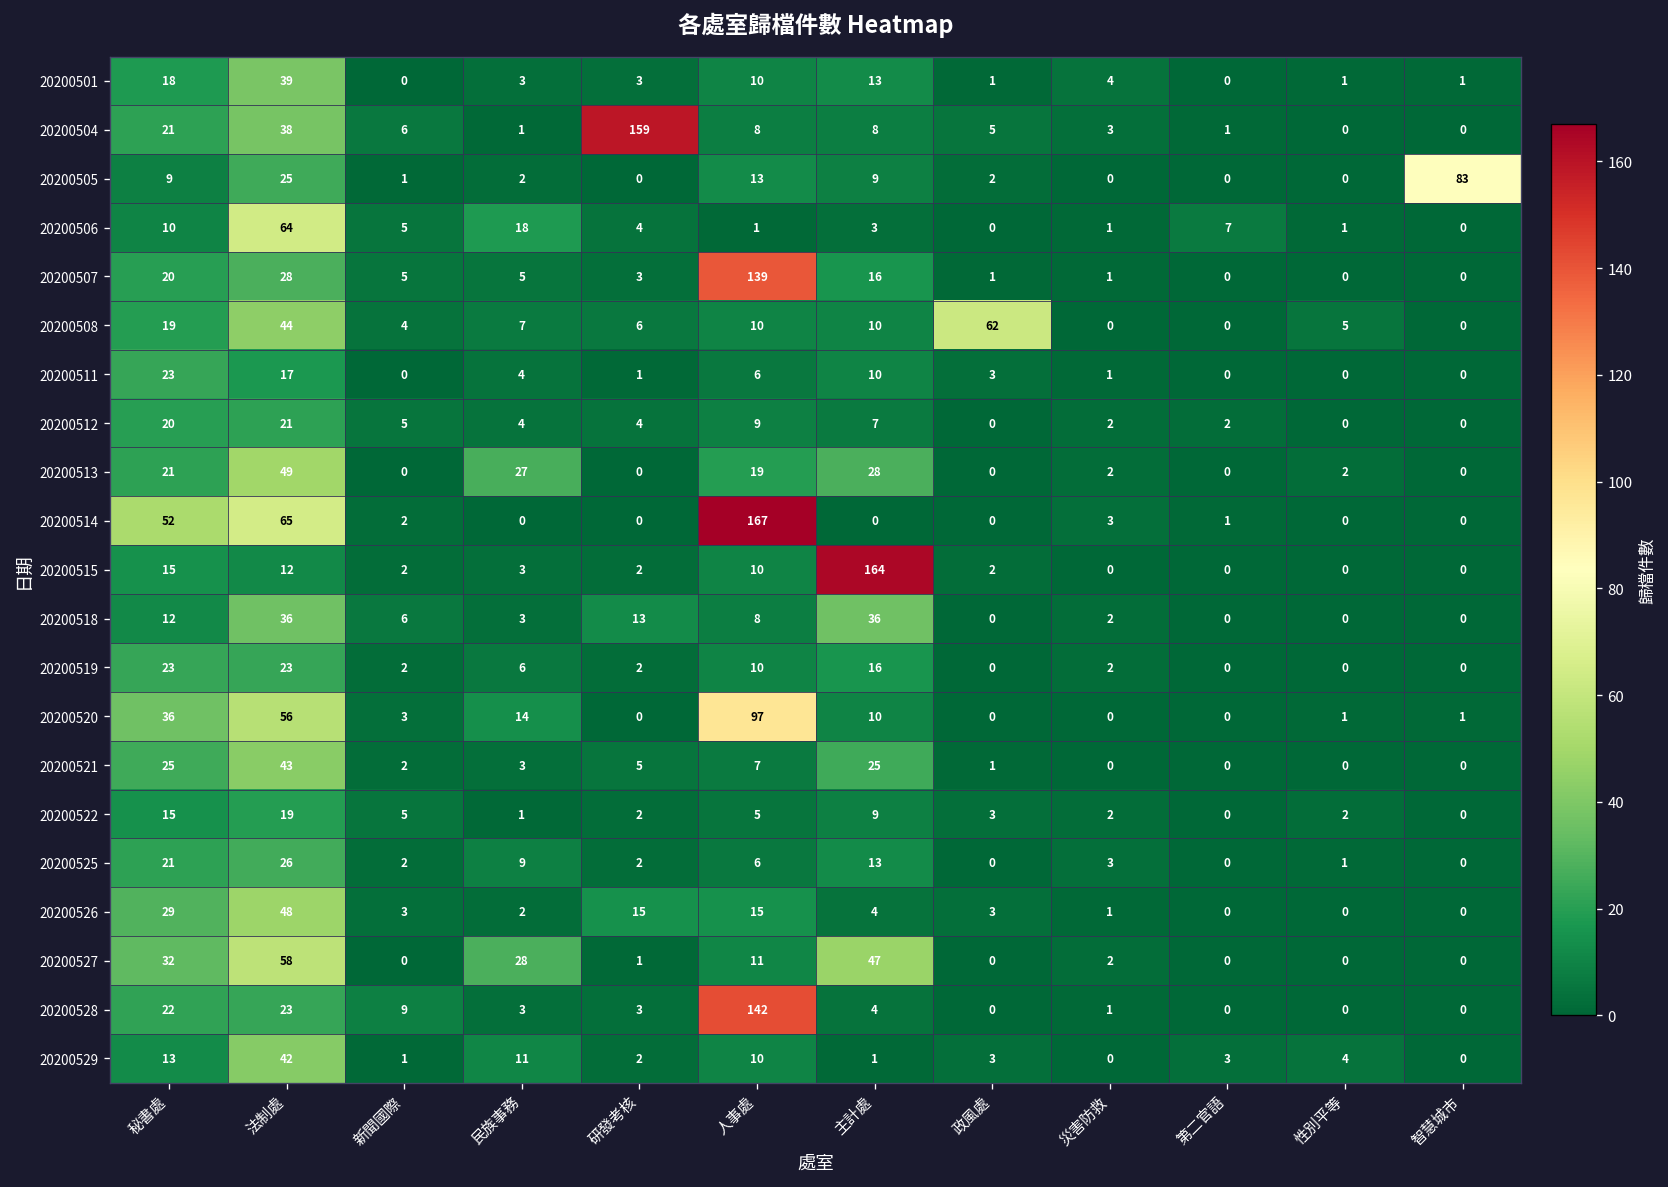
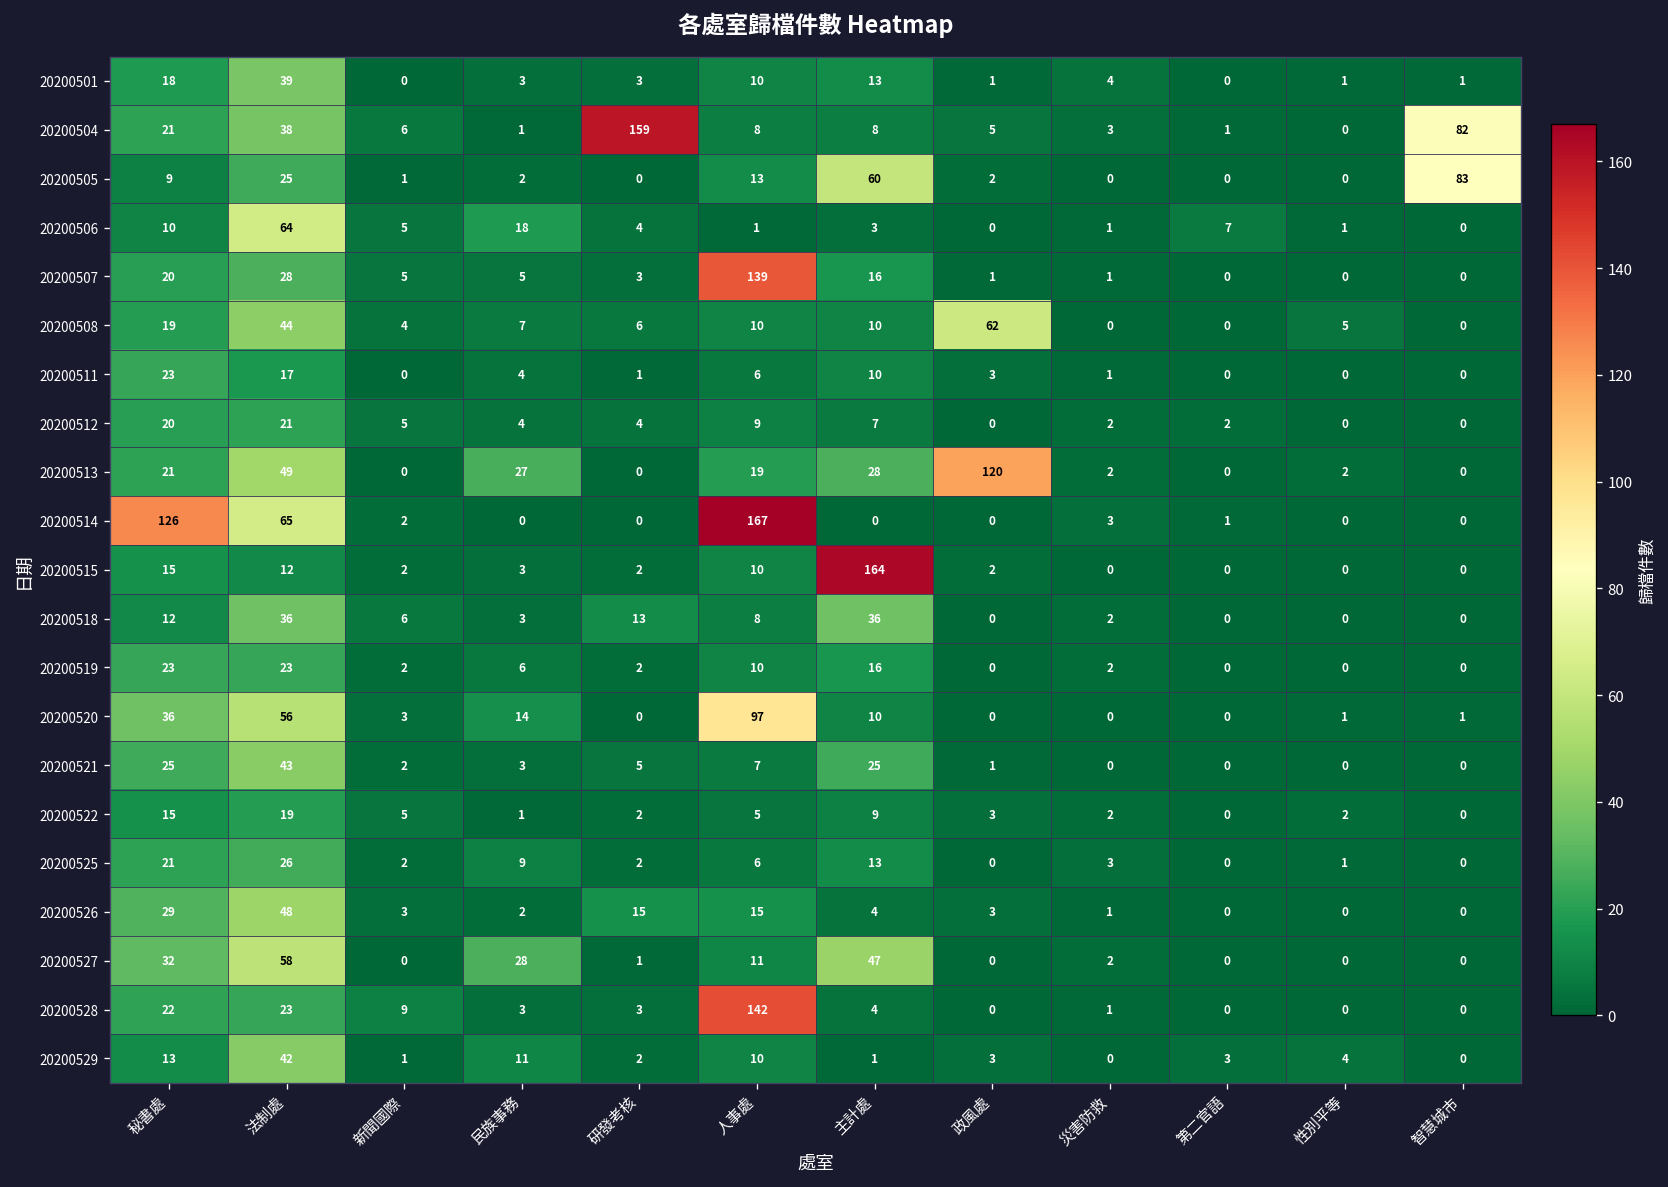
20200504, 智慧城市: 0 -> 82
20200505, 主計處: 9 -> 60
20200513, 政風處: 0 -> 120
20200514, 秘書處: 52 -> 126
